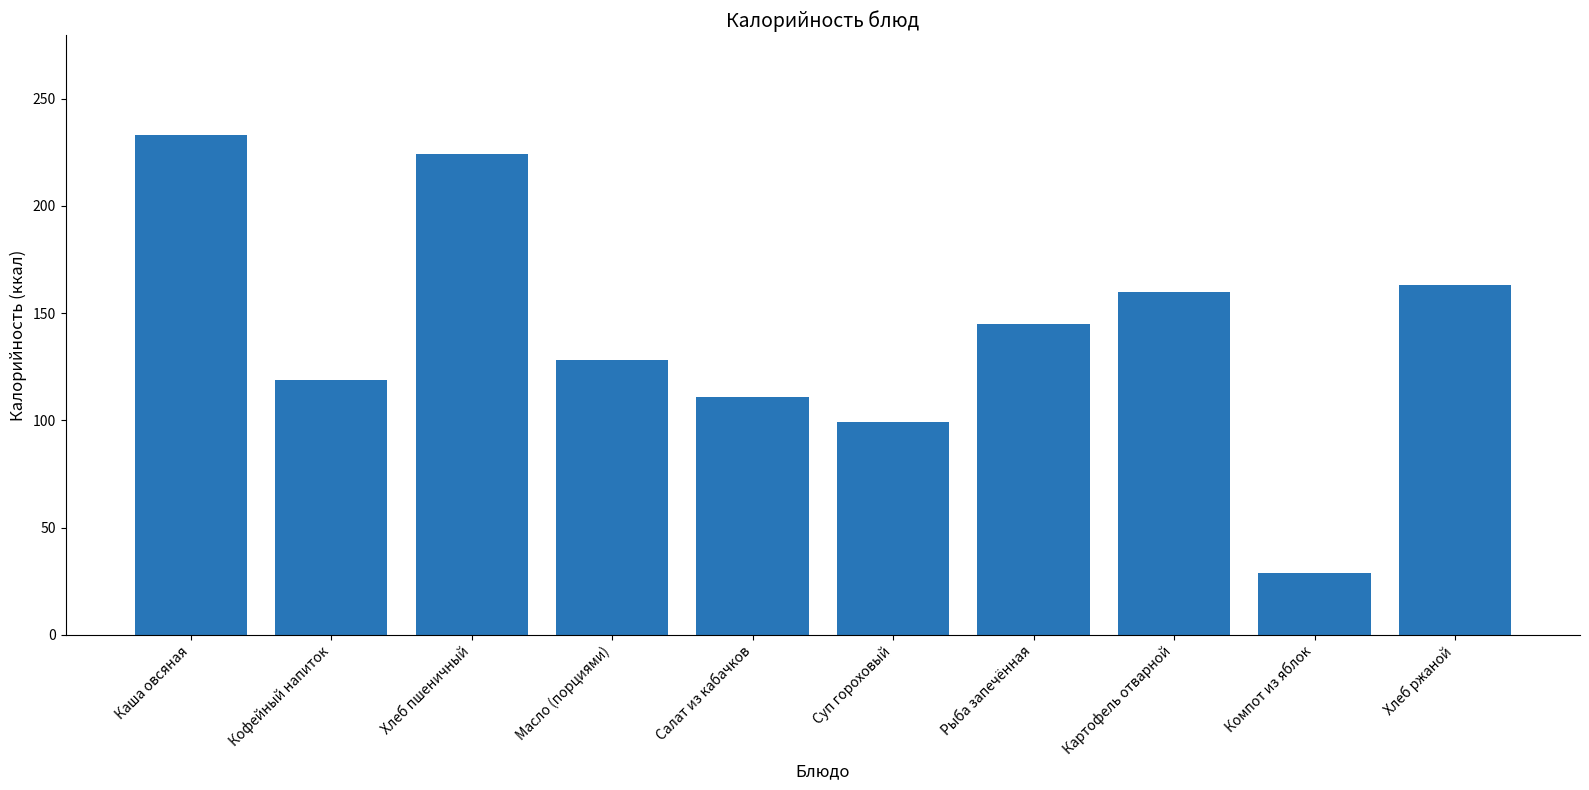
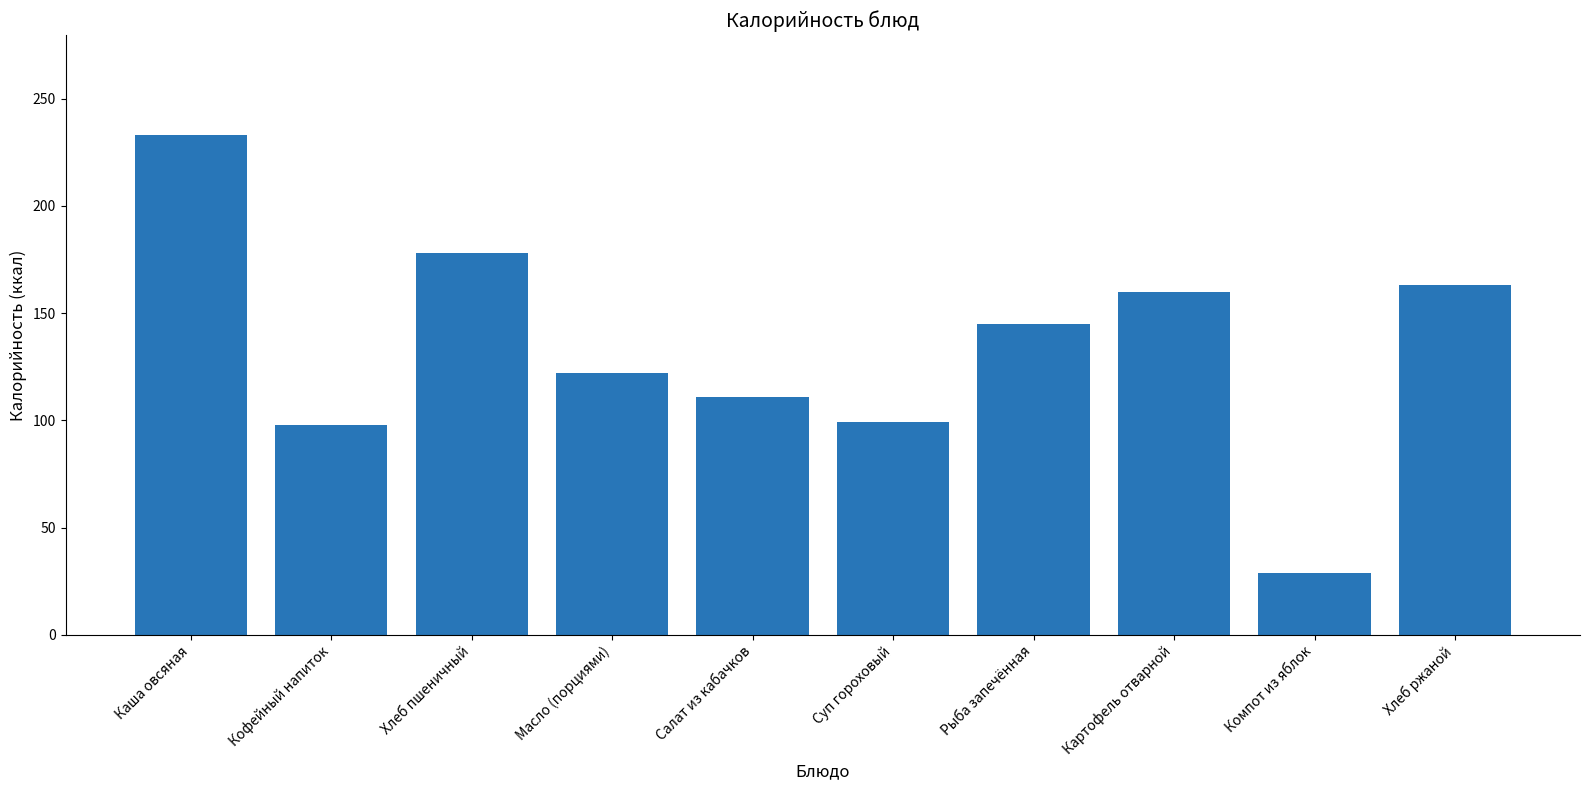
Кофейный напиток: 119 -> 98
Хлеб пшеничный: 224 -> 178
Масло (порциями): 128 -> 122
